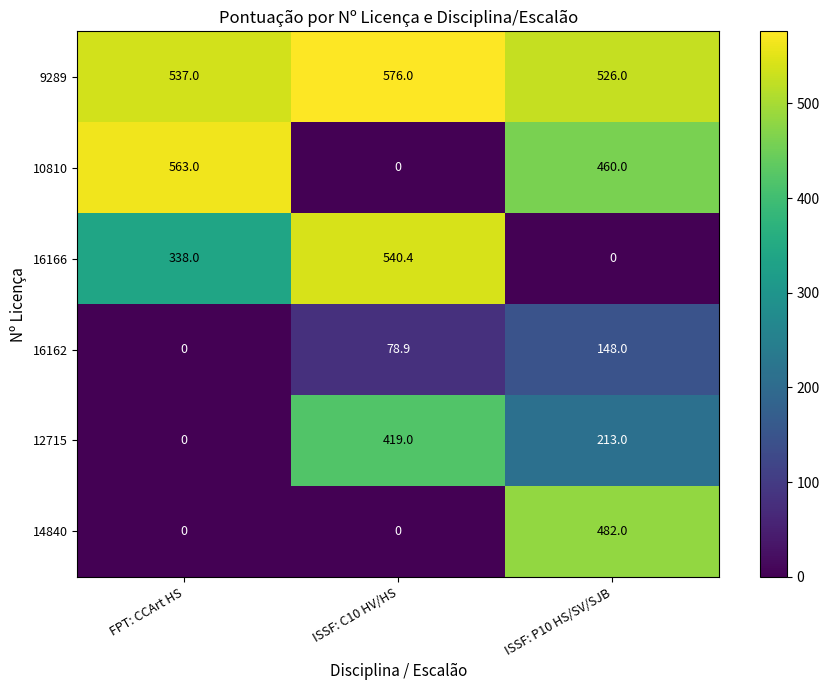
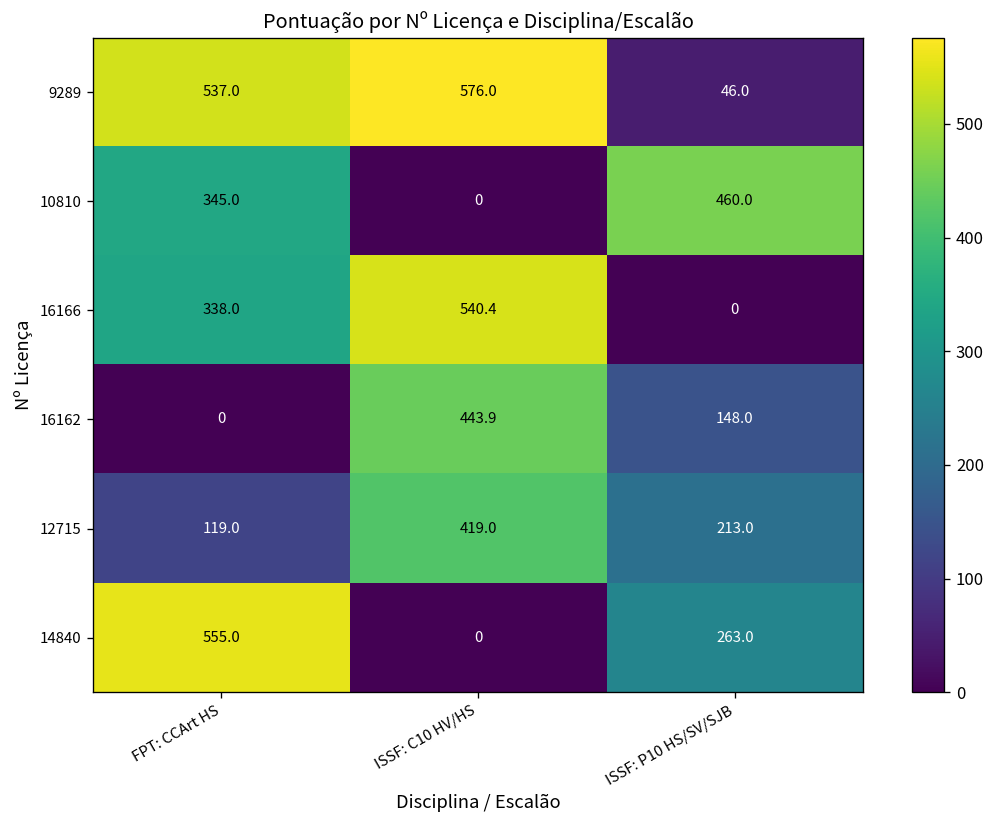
9289, ISSF: P10 HS/SV/SJB: 526.0 -> 46.0
10810, FPT: CCArt HS: 563.0 -> 345.0
16162, ISSF: C10 HV/HS: 78.9 -> 443.9
12715, FPT: CCArt HS: 0 -> 119.0
14840, FPT: CCArt HS: 0 -> 555.0
14840, ISSF: P10 HS/SV/SJB: 482.0 -> 263.0
